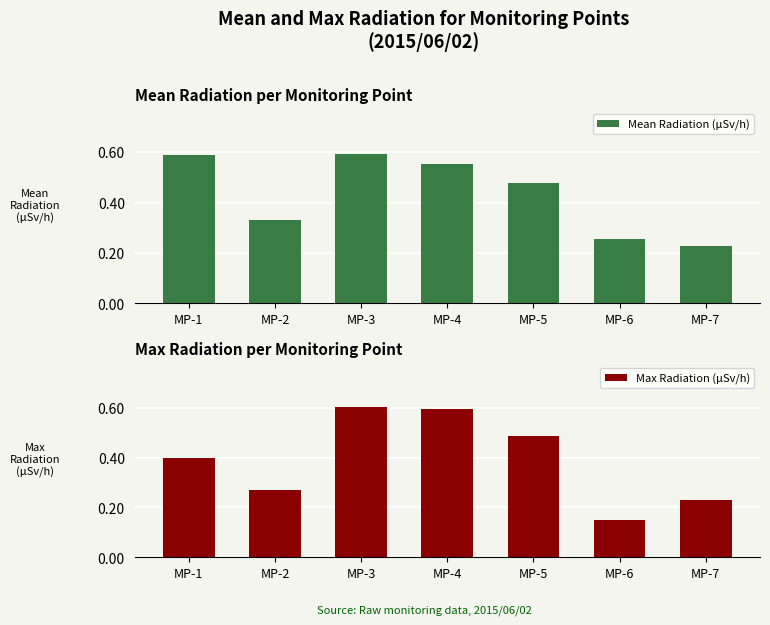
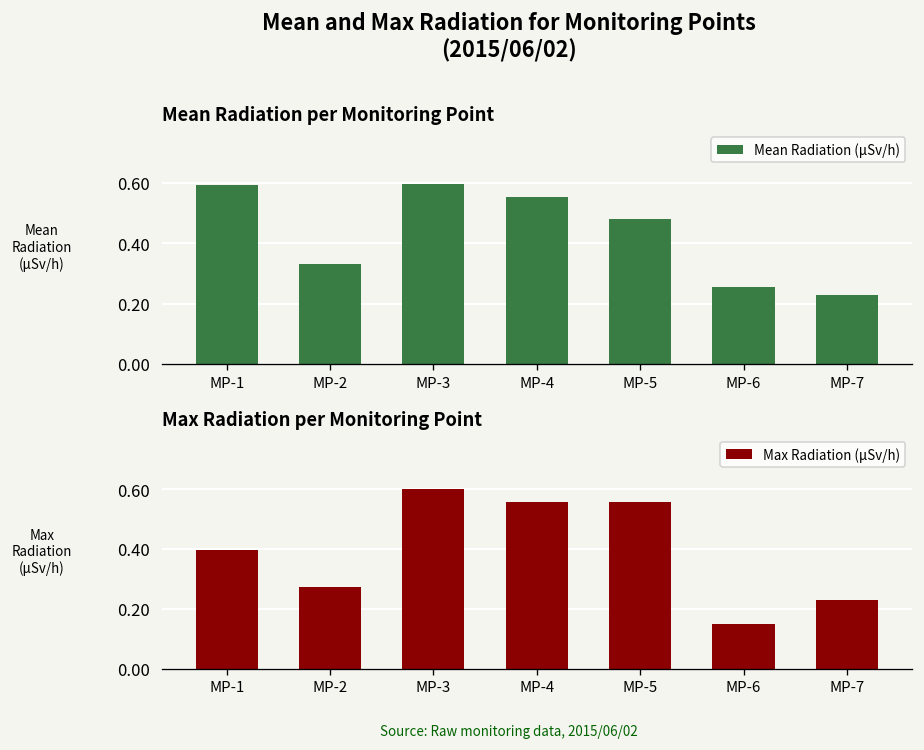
Max Radiation per Monitoring Point, MP-4: 0.59 -> 0.56
Max Radiation per Monitoring Point, MP-5: 0.49 -> 0.56
